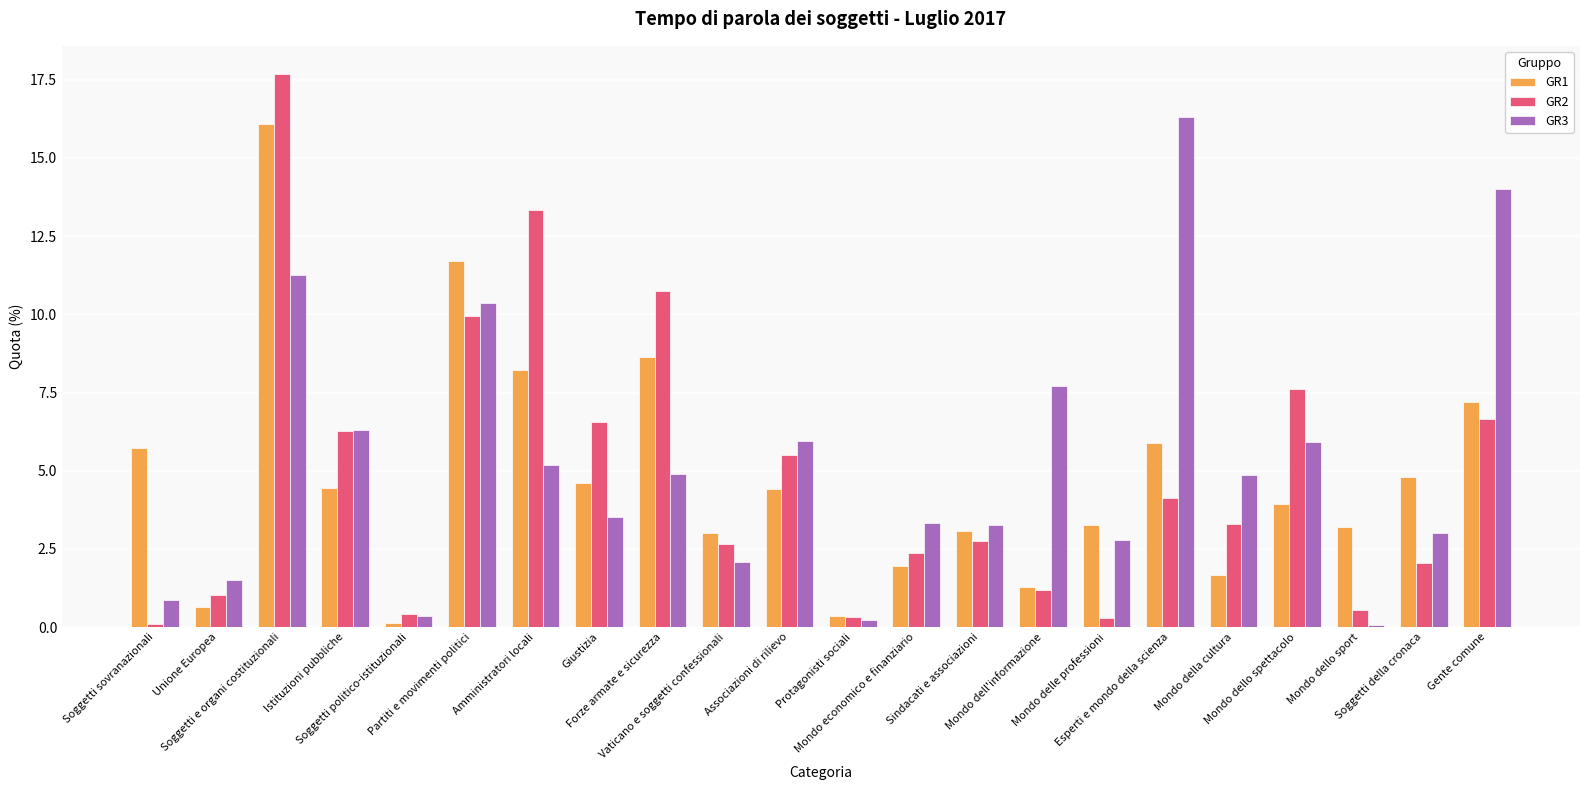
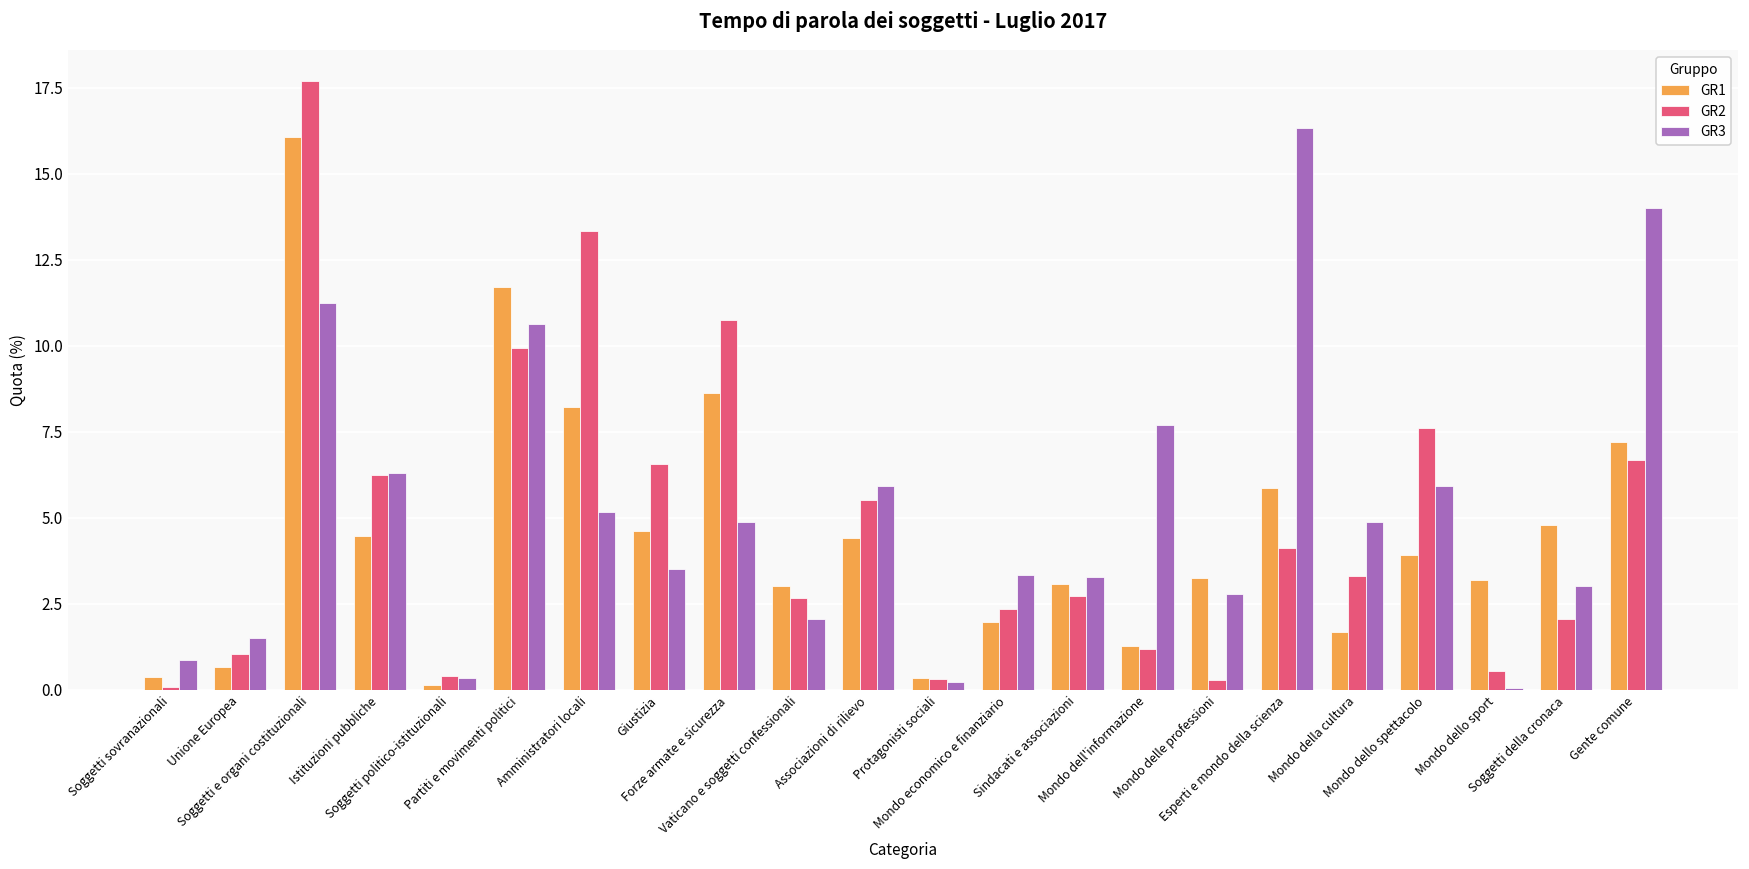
GR1, Soggetti sovranazionali: 5.7 -> 0.4
GR3, Partiti e movimenti politici: 10.3 -> 10.6
